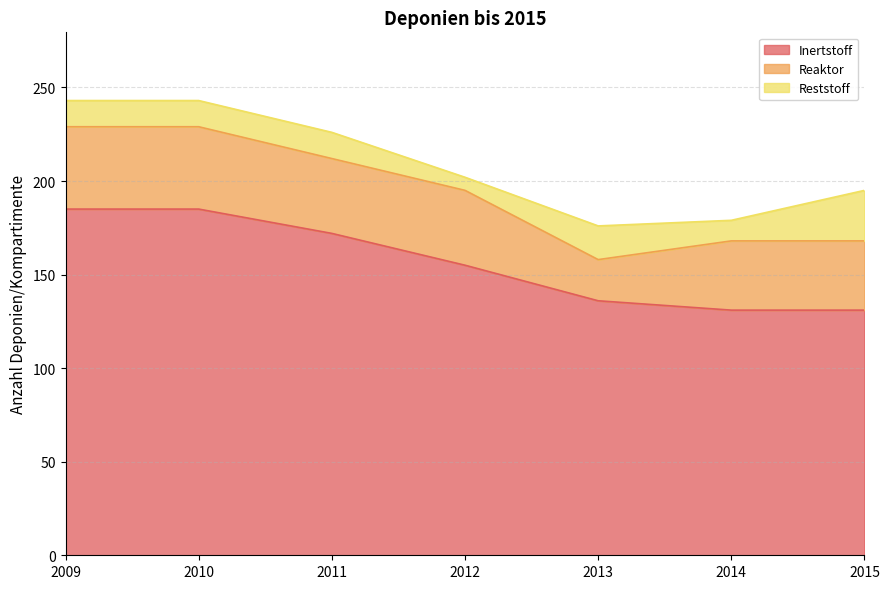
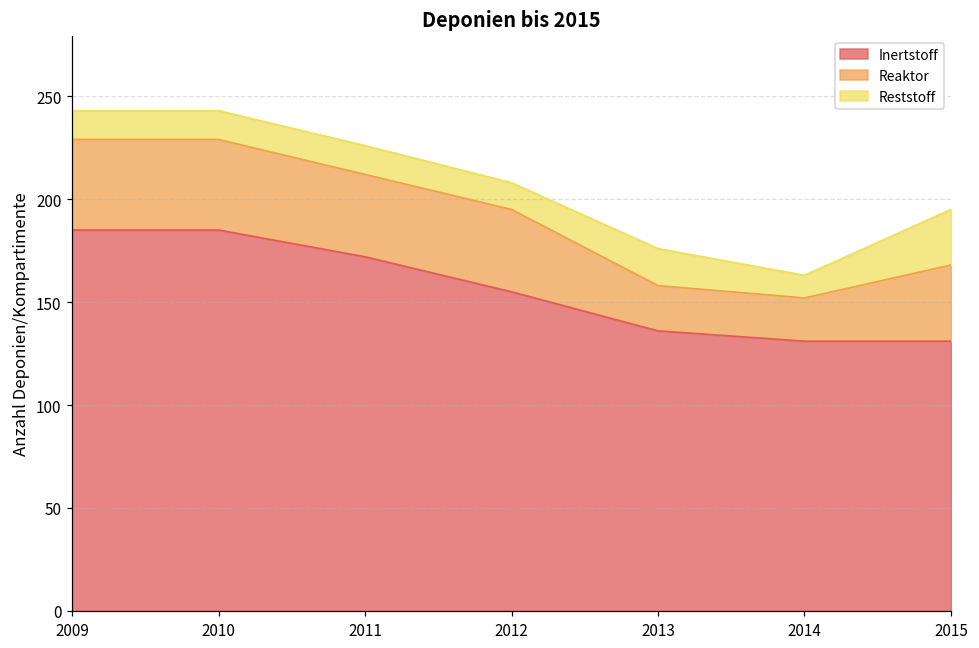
Reststoff, 2012: 7 -> 13
Reaktor, 2014: 37 -> 21
